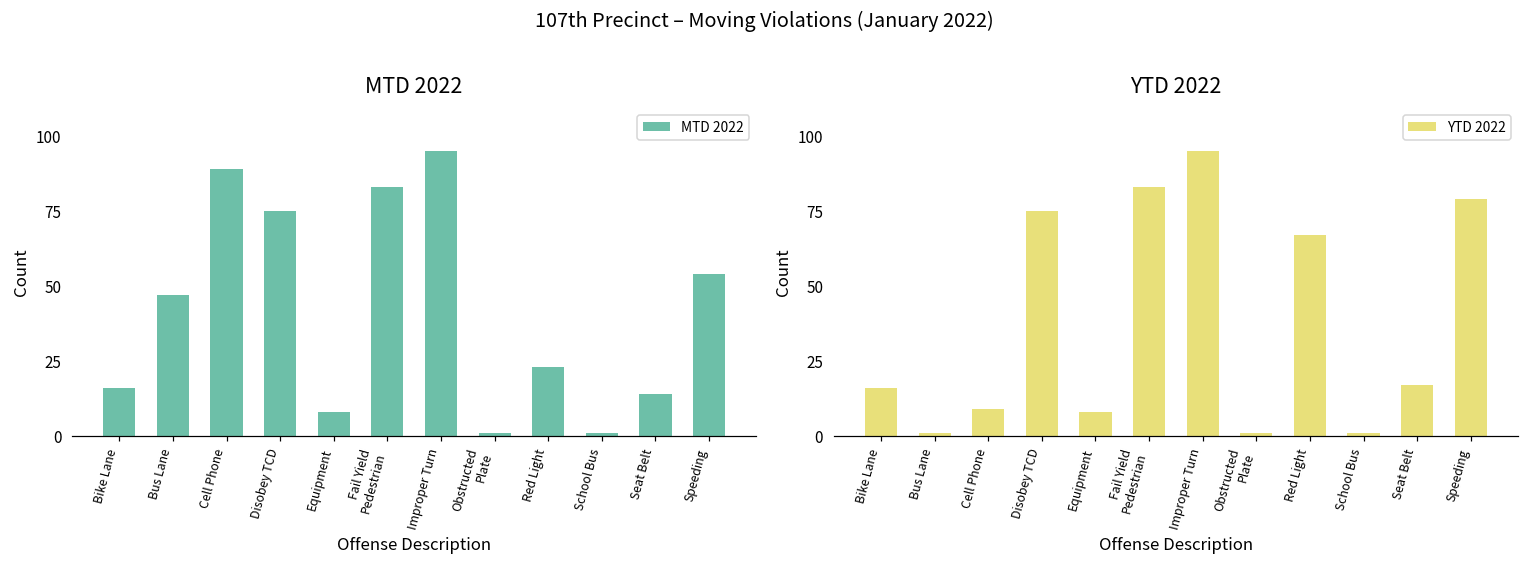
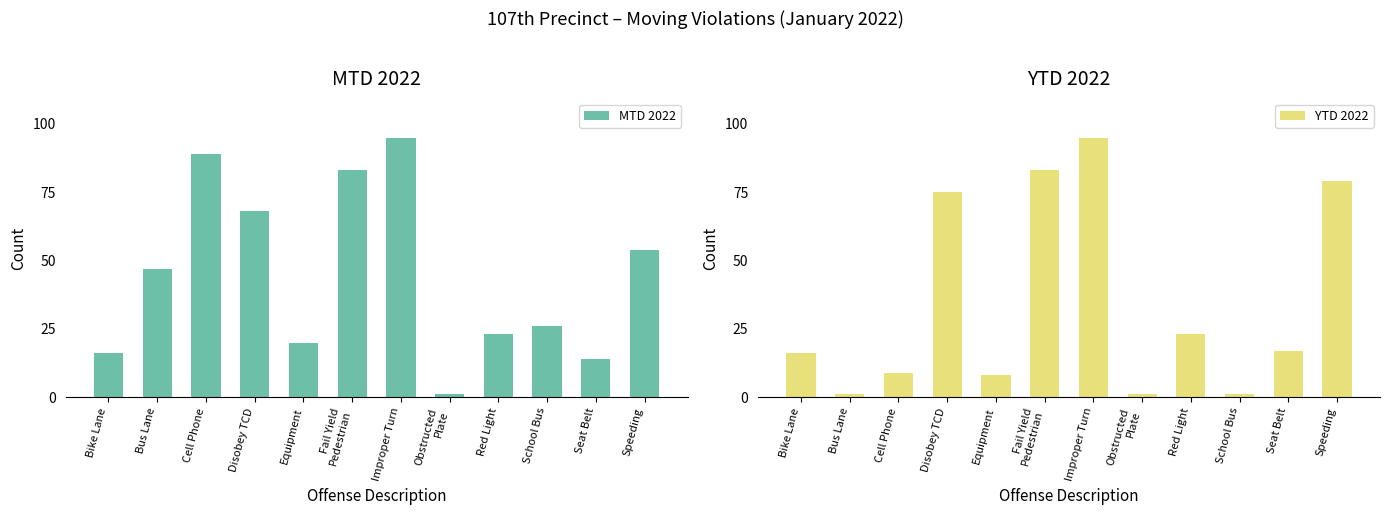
MTD 2022, Disobey TCD: 75 -> 68
MTD 2022, Equipment: 8 -> 20
MTD 2022, School Bus: 1 -> 26
YTD 2022, Red Light: 67 -> 23
